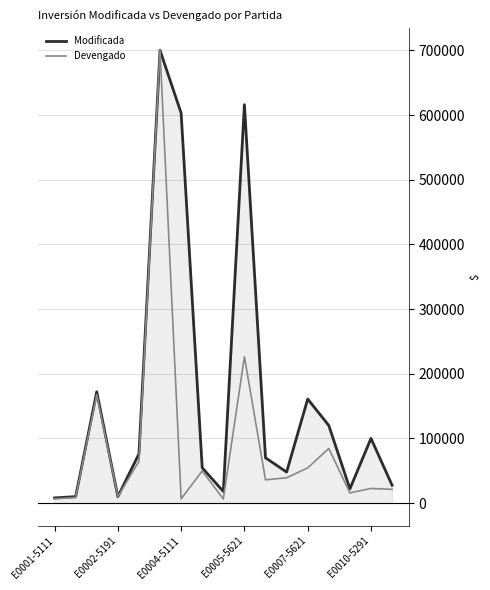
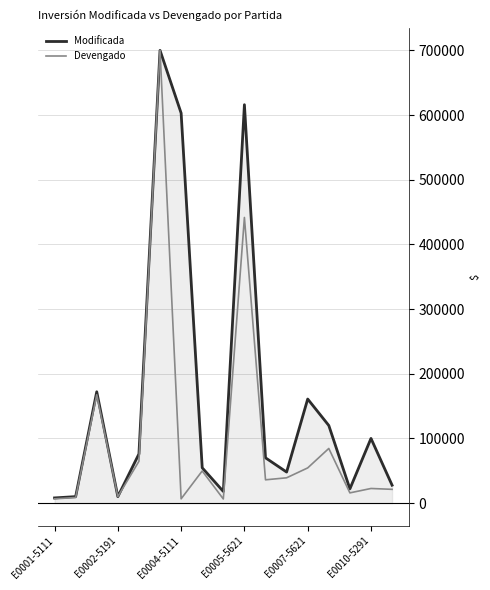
Devengado, E0005-5621: 230000 -> 440000
